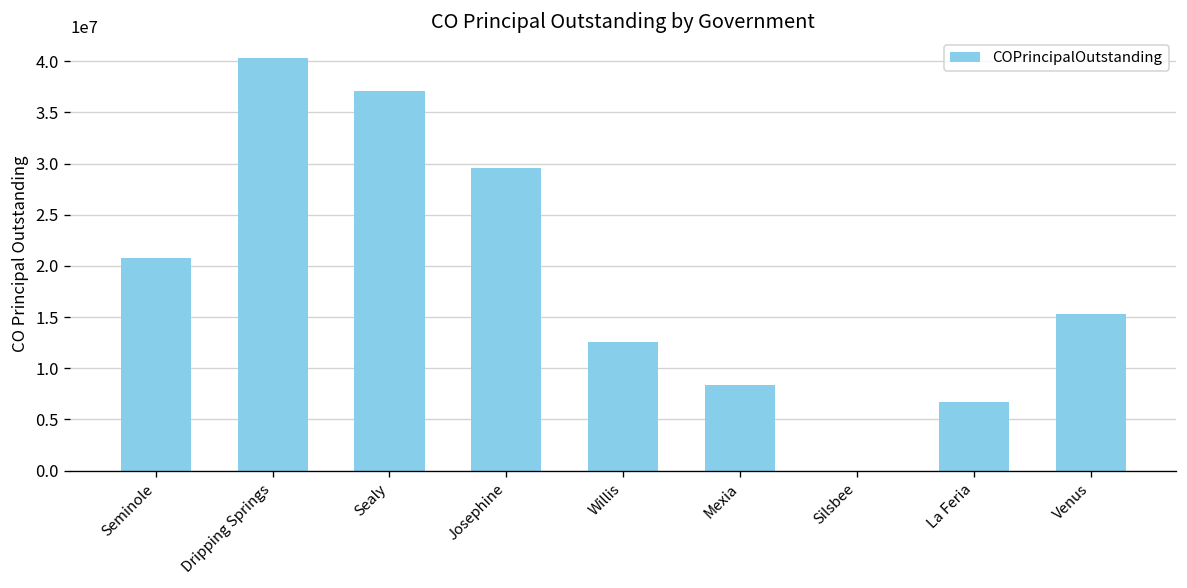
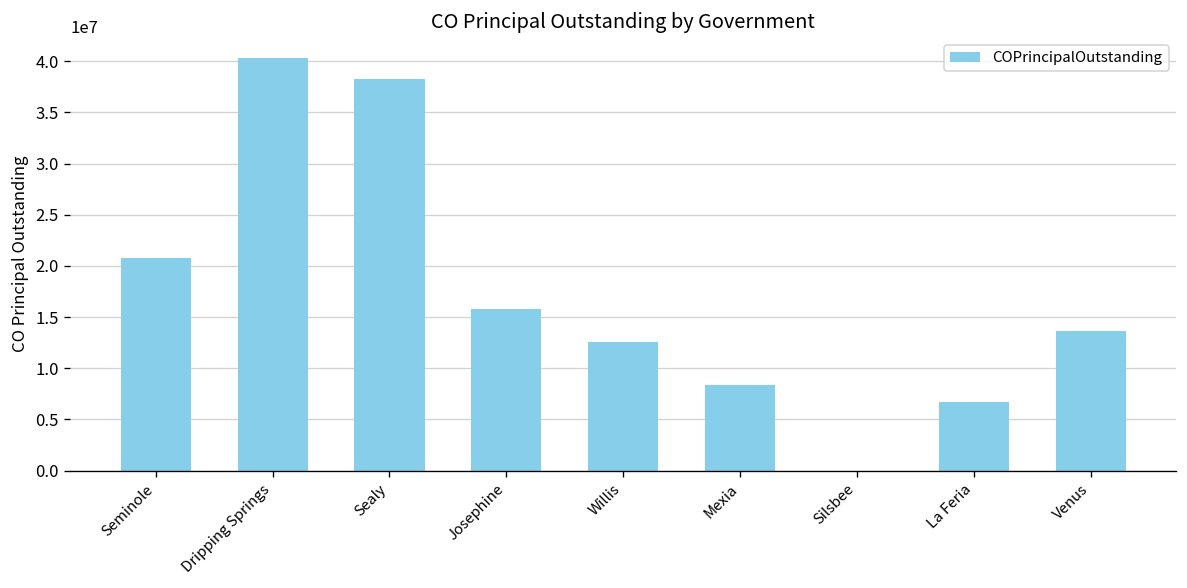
Sealy: 37000000 -> 38000000
Josephine: 30000000 -> 16000000
Venus: 15000000 -> 14000000
